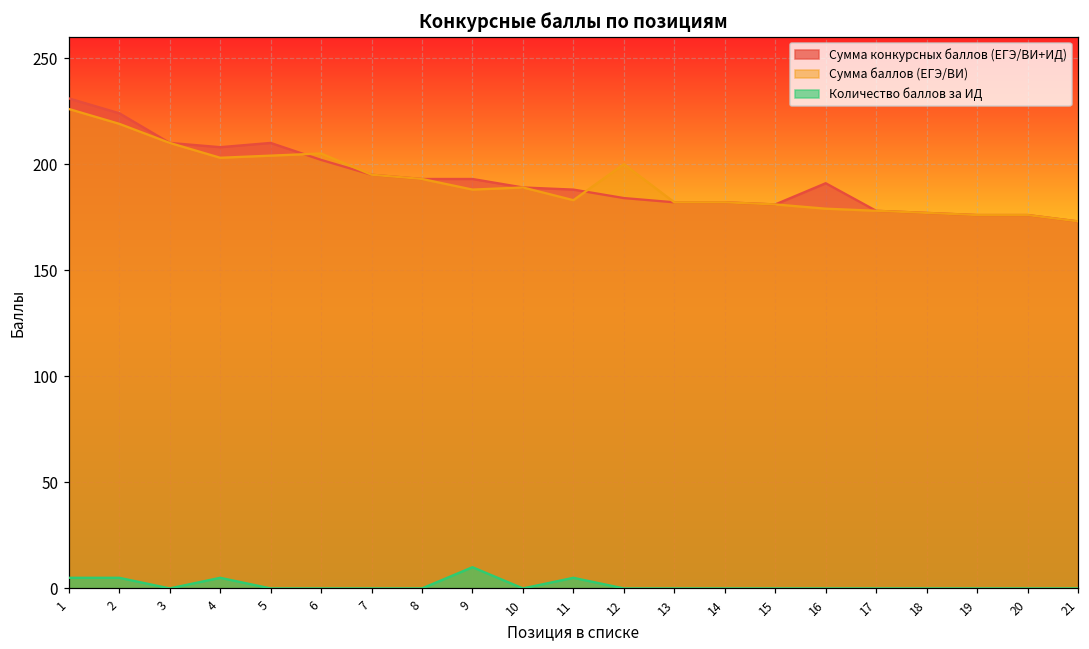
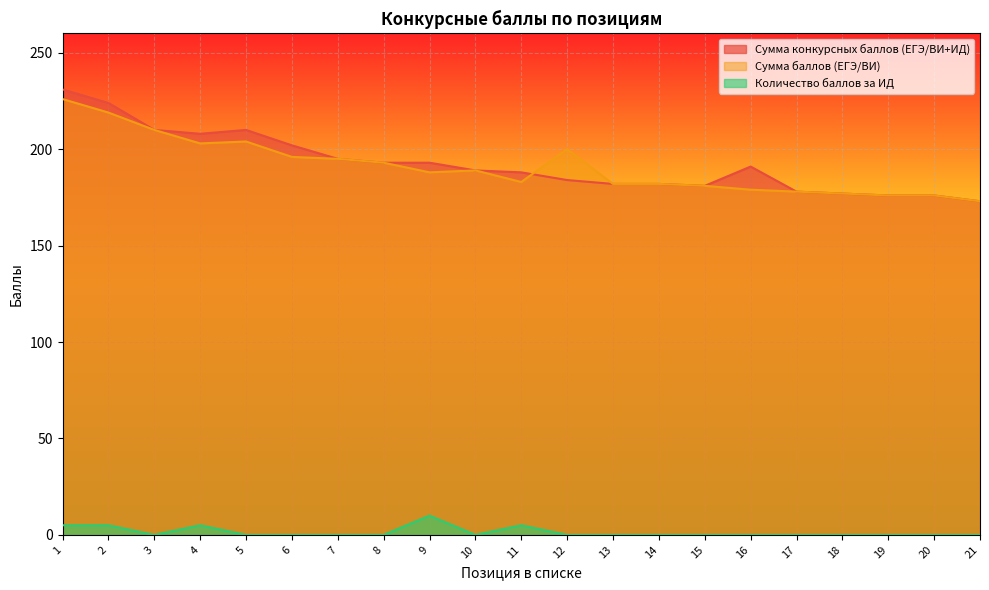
Сумма баллов (ЕГЭ/ВИ), 6: 205 -> 196
